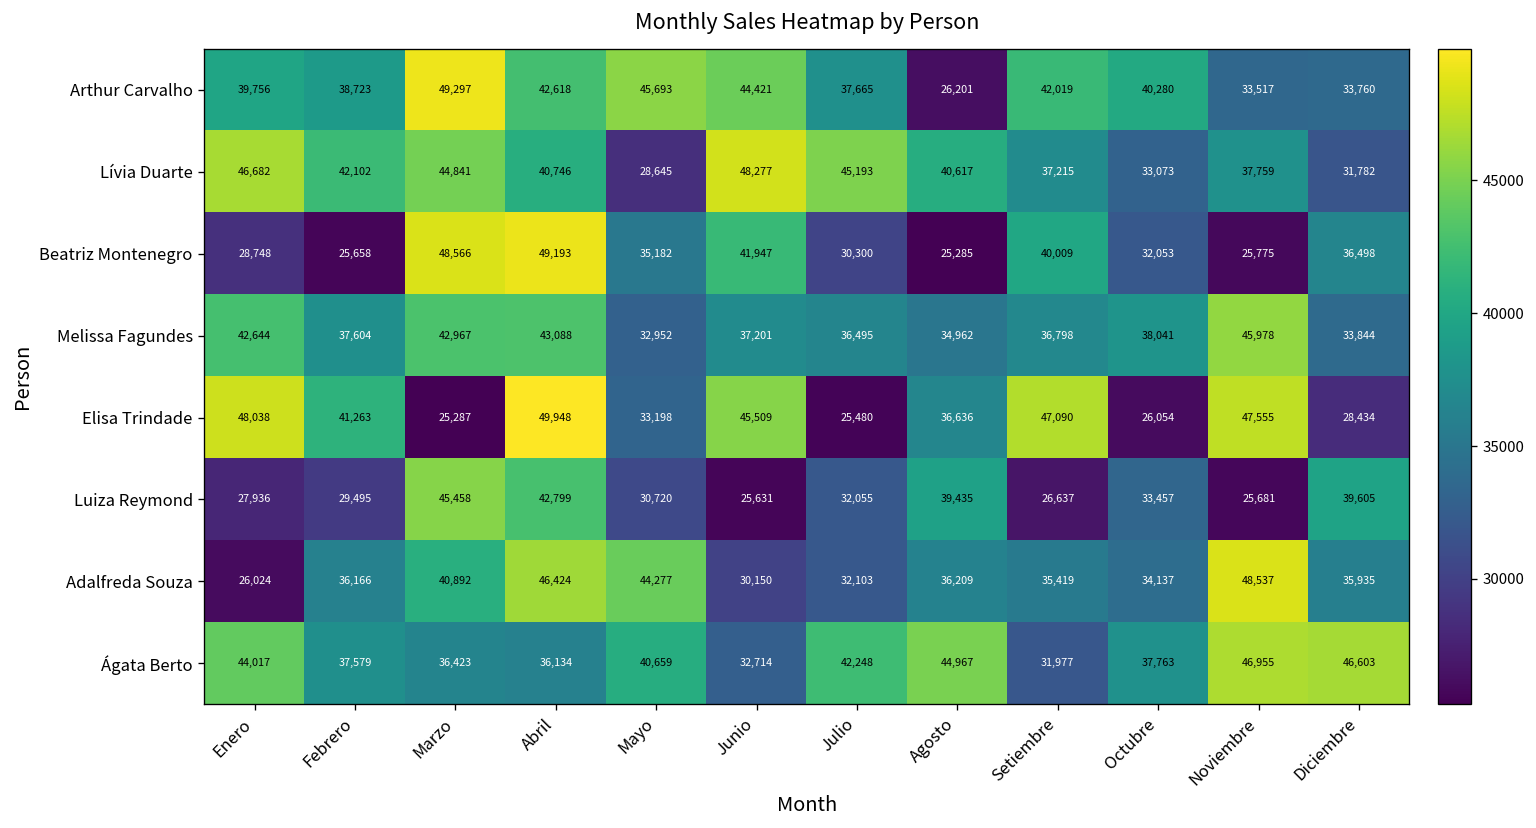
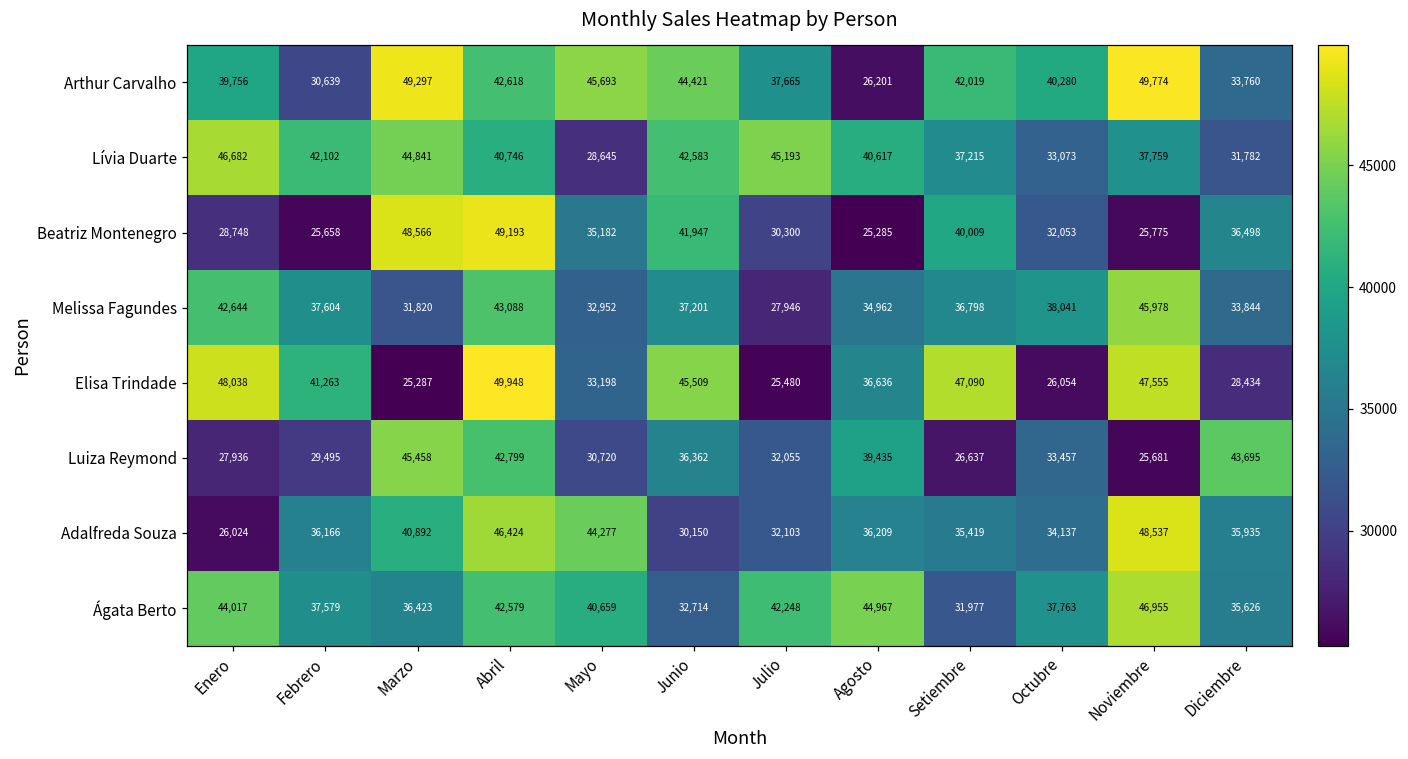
Arthur Carvalho, Febrero: 38,723 -> 30,639
Arthur Carvalho, Noviembre: 33,517 -> 49,774
Lívia Duarte, Junio: 48,277 -> 42,583
Melissa Fagundes, Marzo: 42,967 -> 31,820
Melissa Fagundes, Julio: 36,495 -> 27,946
Luiza Reymond, Junio: 25,631 -> 36,362
Luiza Reymond, Diciembre: 39,605 -> 43,695
Ágata Berto, Abril: 36,134 -> 42,579
Ágata Berto, Diciembre: 46,603 -> 35,626
